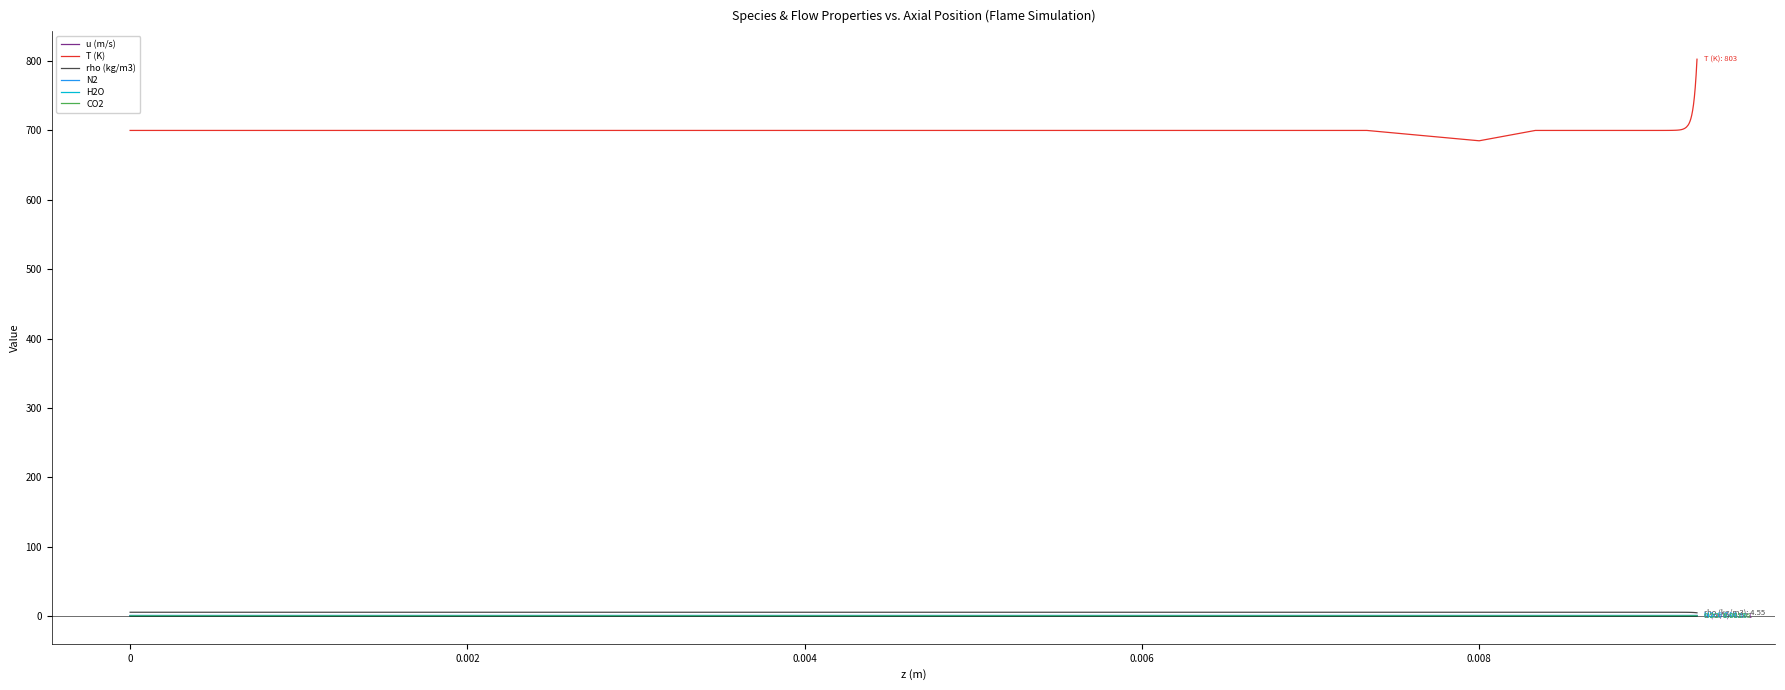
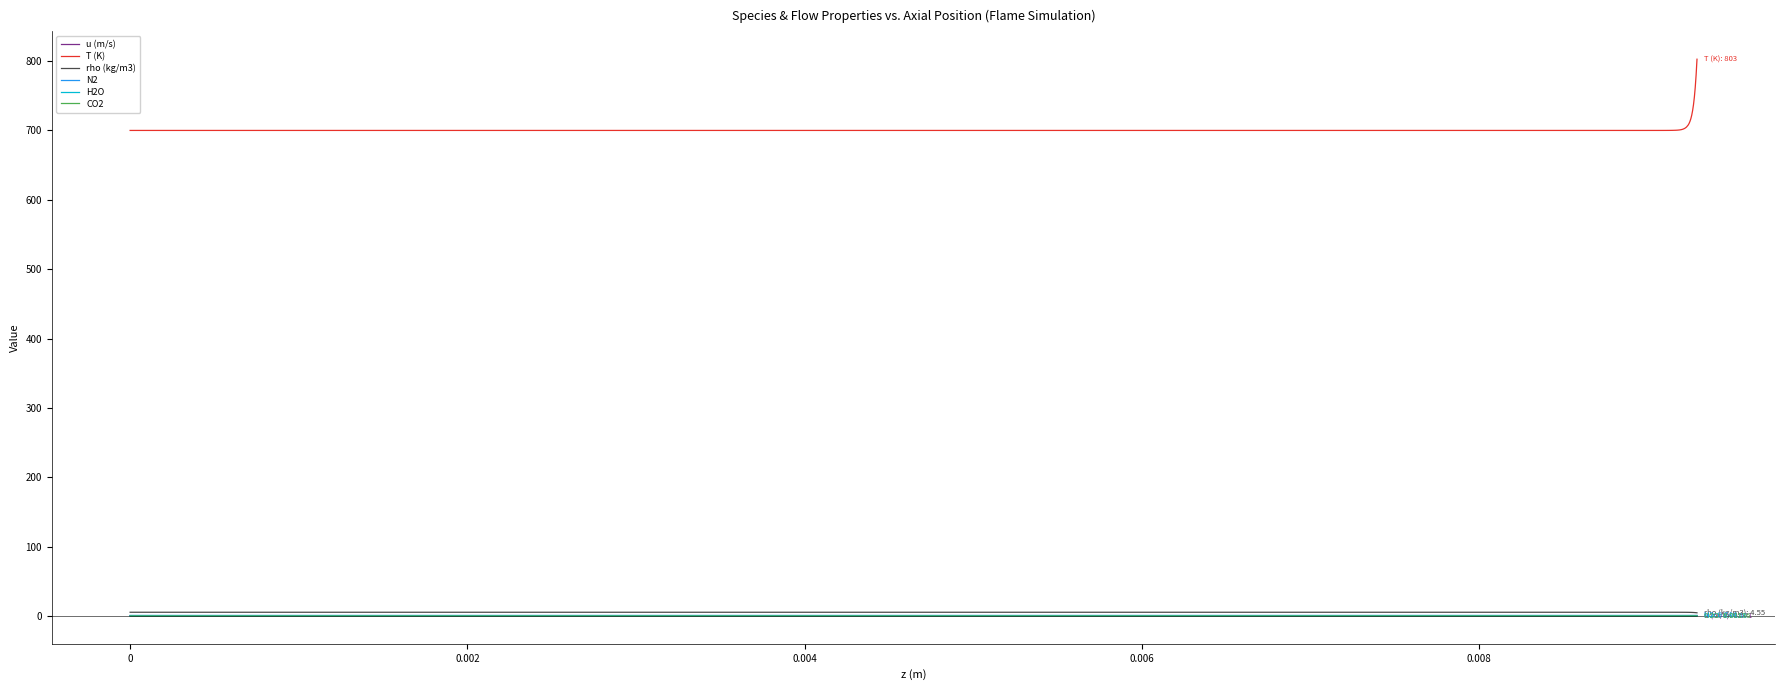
T (K), 0.008: 690 -> 700
